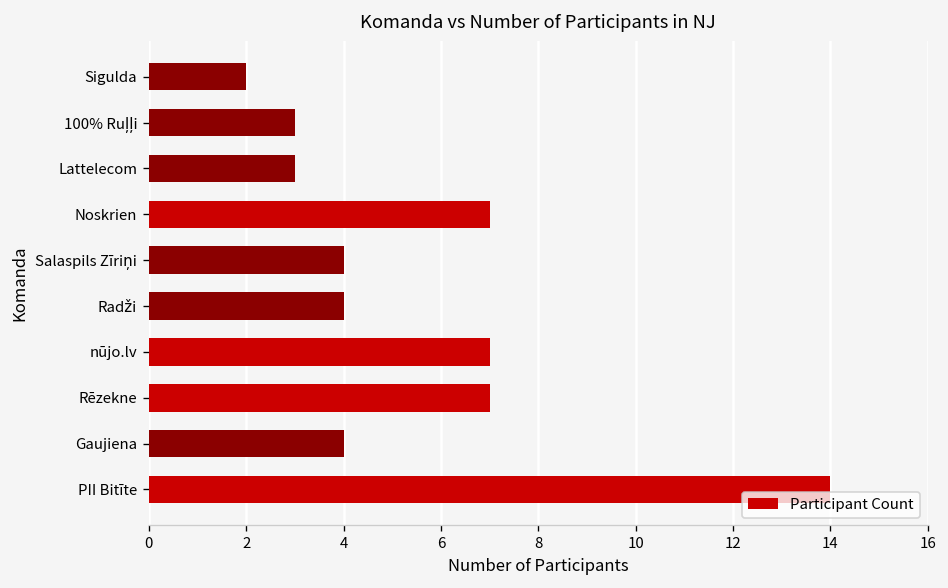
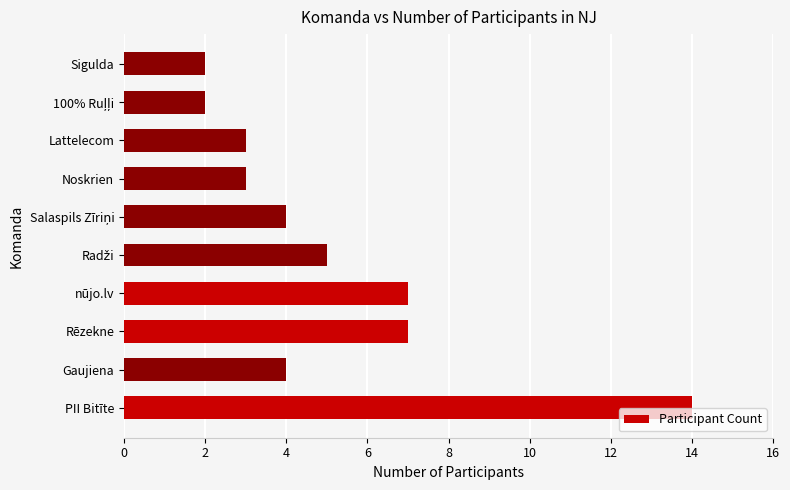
100% Ruļļi: 3 -> 2
Noskrien: 7 -> 3
Radži: 4 -> 5
